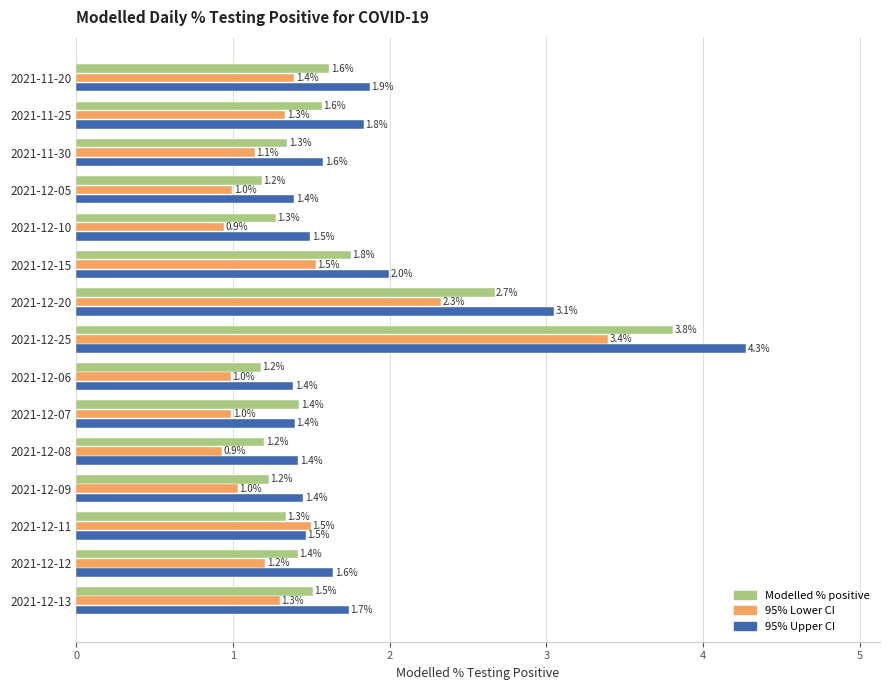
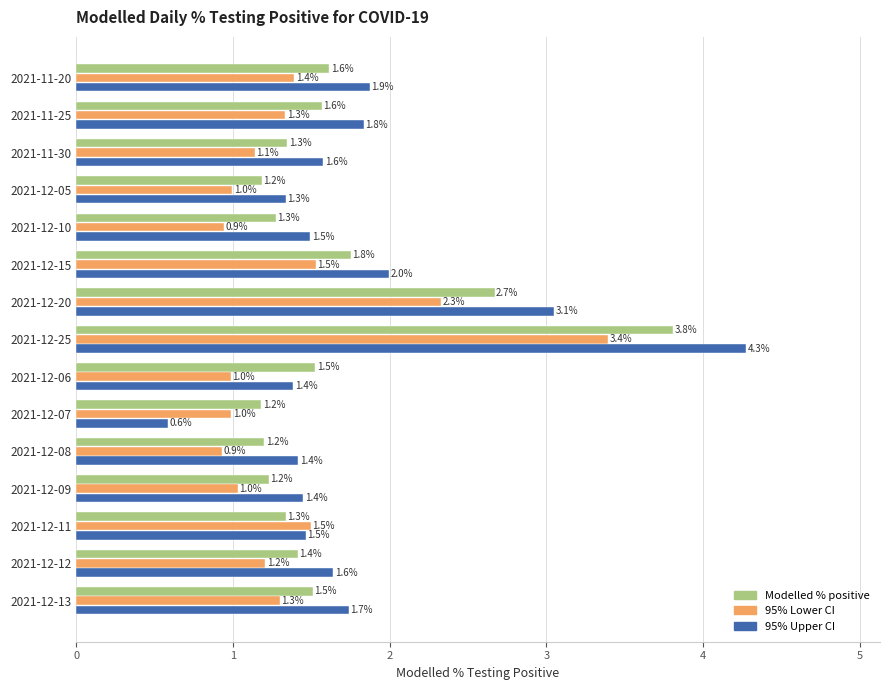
95% Upper CI, 2021-12-05: 1.4% -> 1.3%
Modelled % positive, 2021-12-06: 1.2% -> 1.5%
Modelled % positive, 2021-12-07: 1.4% -> 1.2%
95% Upper CI, 2021-12-07: 1.4% -> 0.6%
